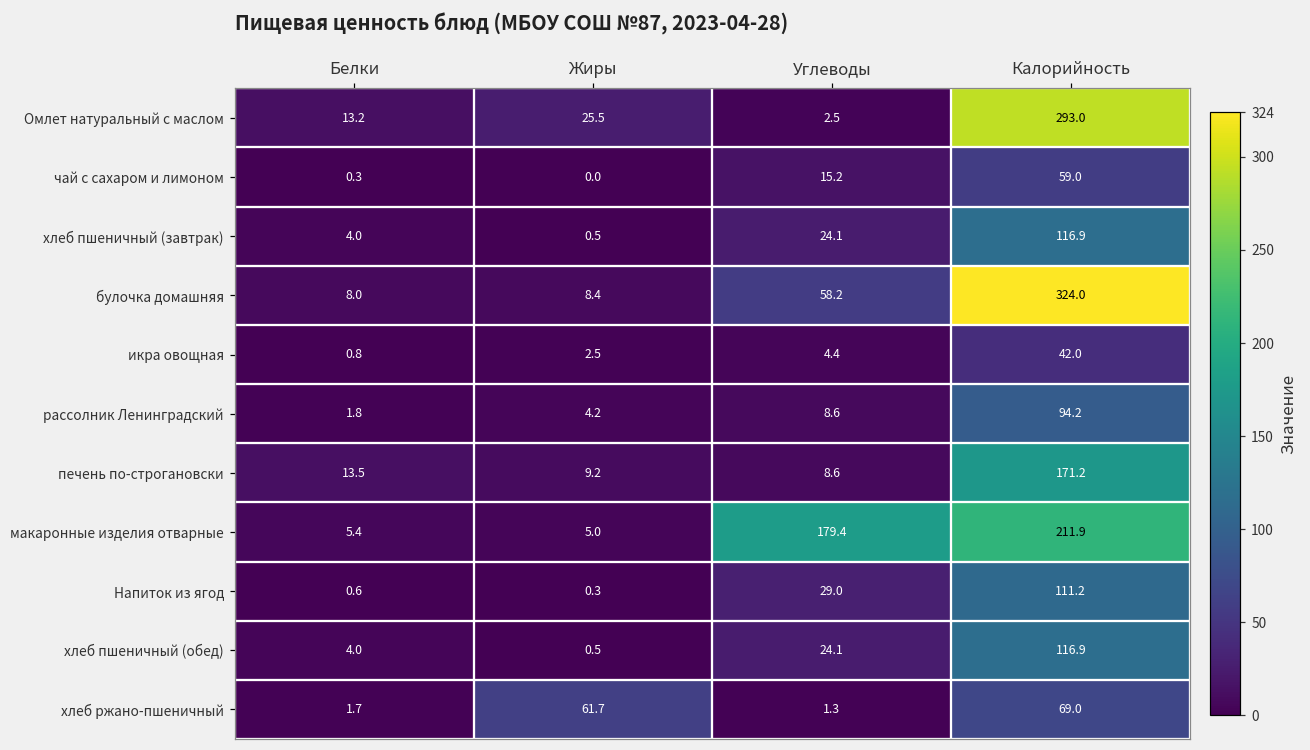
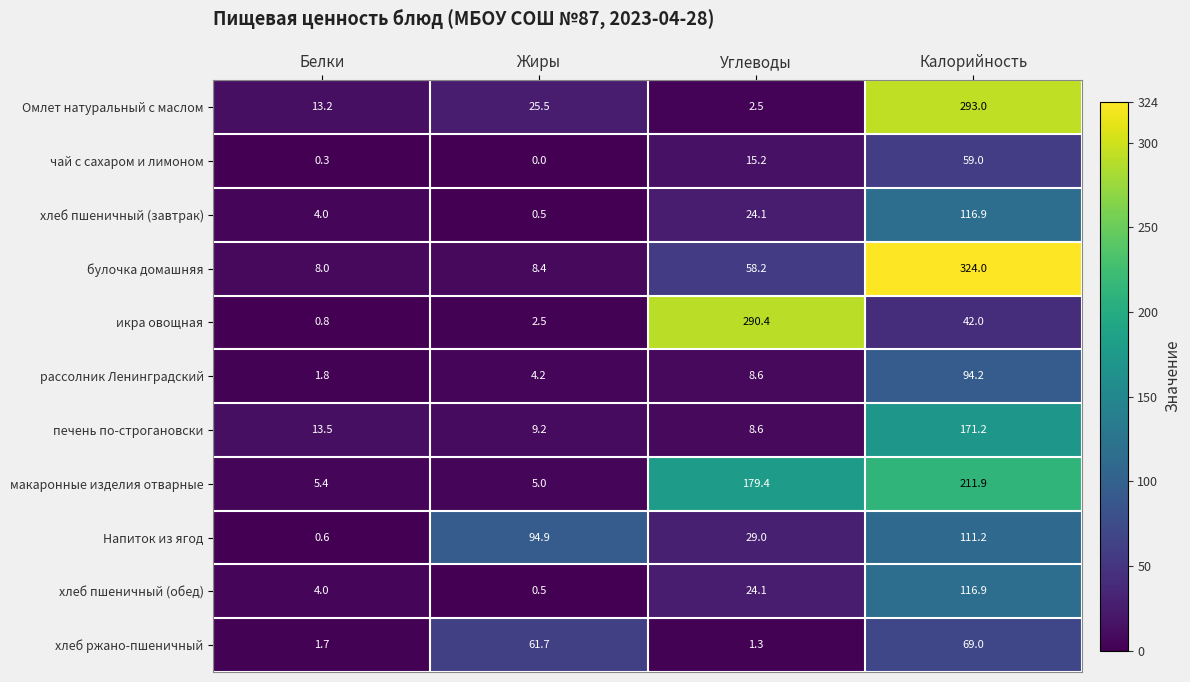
икра овощная, Углеводы: 4.4 -> 290.4
Напиток из ягод, Жиры: 0.3 -> 94.9
